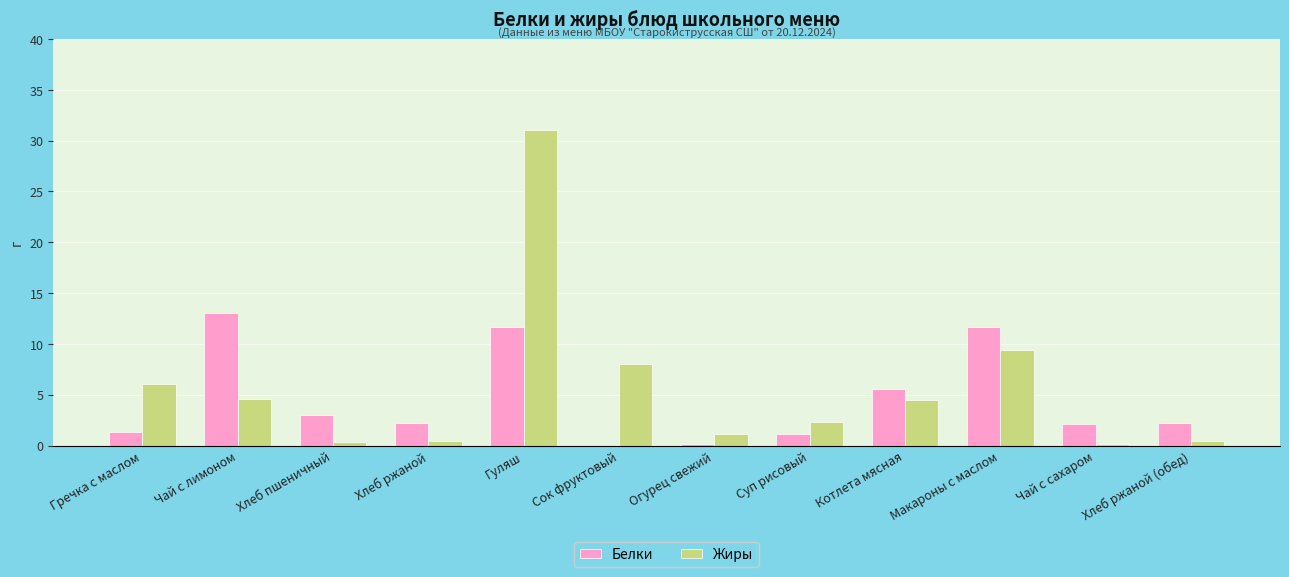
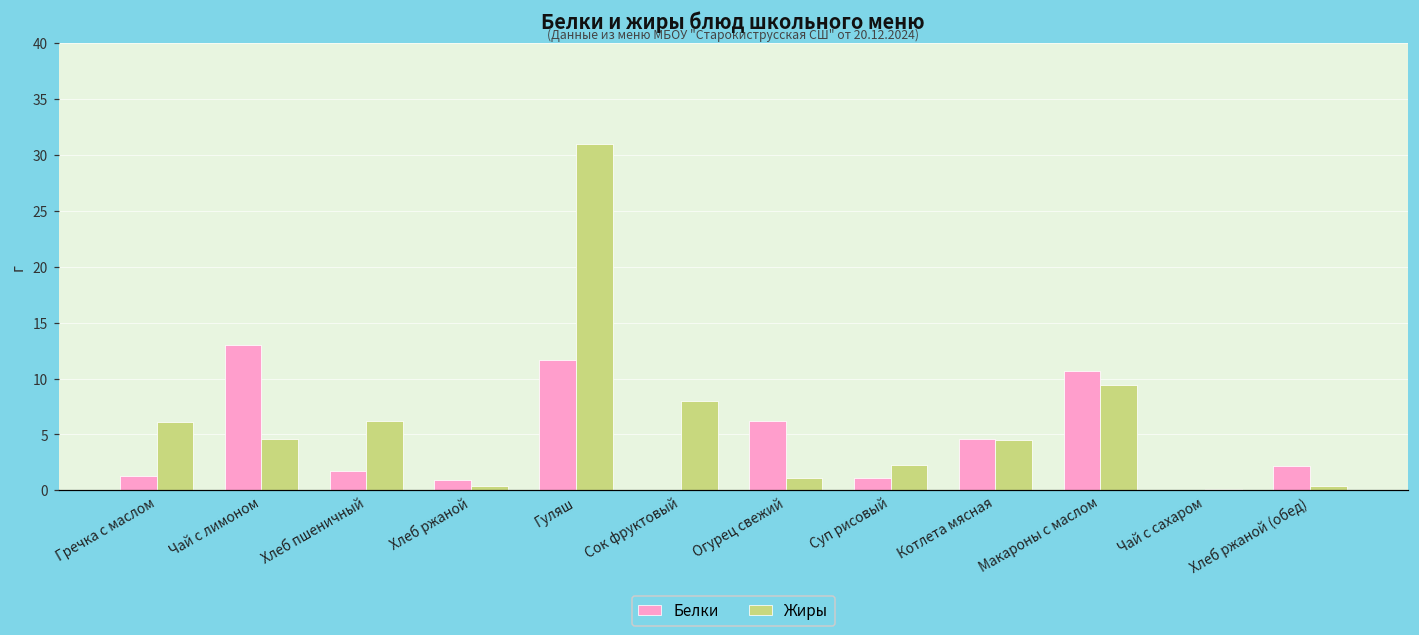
Белки, Хлеб пшеничный: 3.0 -> 1.7
Жиры, Хлеб пшеничный: 0.4 -> 6.2
Белки, Хлеб ржаной: 2.2 -> 0.9
Белки, Огурец свежий: 0.1 -> 6.2
Белки, Котлета мясная: 5.5 -> 4.6
Белки, Макароны с маслом: 11.7 -> 10.7
Белки, Чай с сахаром: 2.1 -> 0.0
